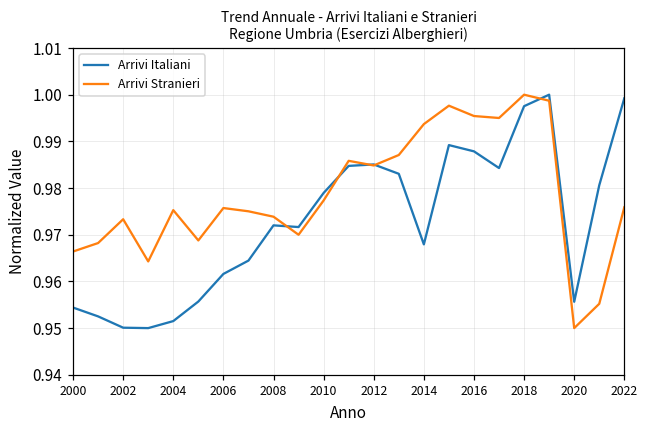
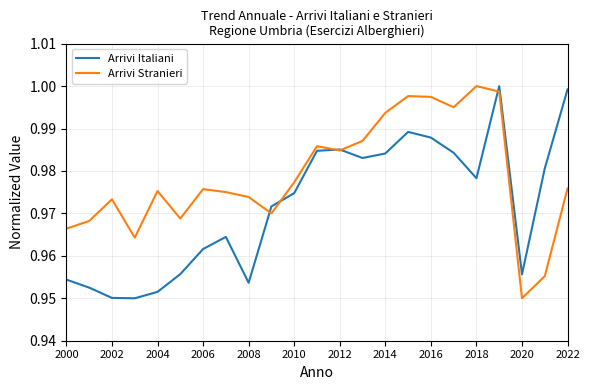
Arrivi Italiani, 2008: 0.972 -> 0.954
Arrivi Italiani, 2010: 0.979 -> 0.975
Arrivi Italiani, 2014: 0.968 -> 0.984
Arrivi Stranieri, 2016: 0.995 -> 0.997
Arrivi Italiani, 2018: 0.998 -> 0.978
